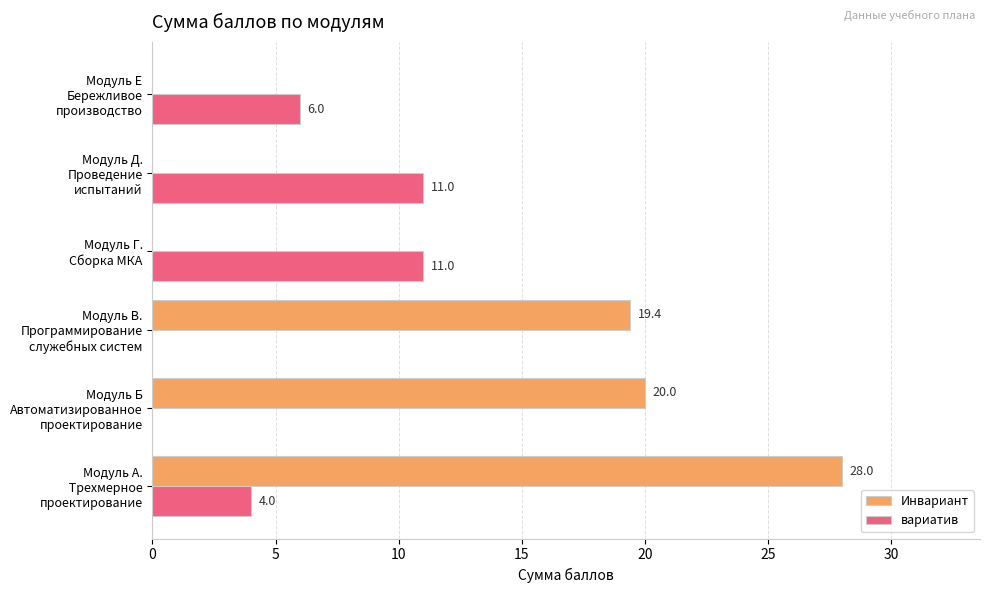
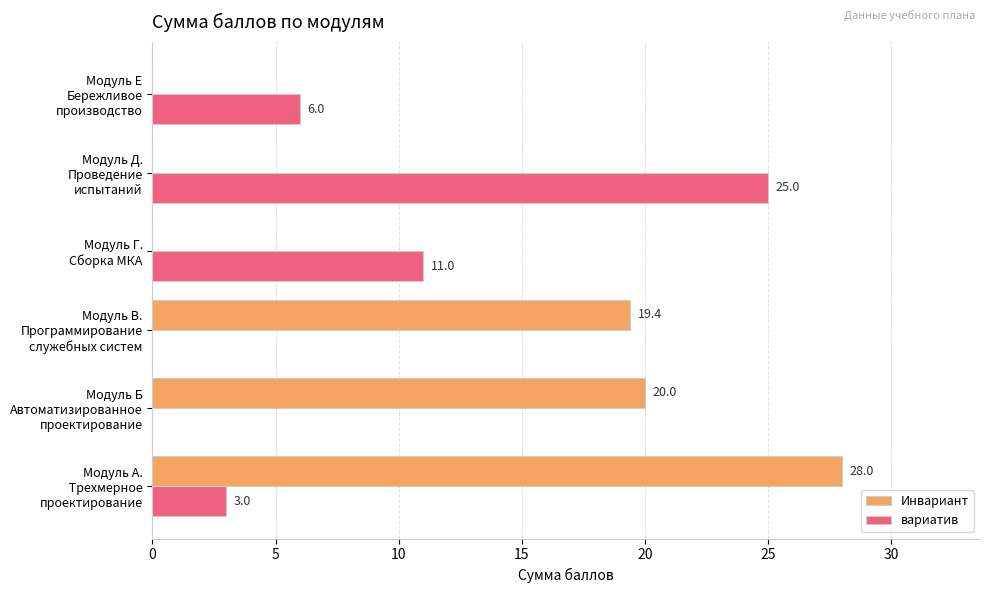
вариатив, Модуль Д. Проведение испытаний: 11.0 -> 25.0
вариатив, Модуль А. Трехмерное проектирование: 4.0 -> 3.0
